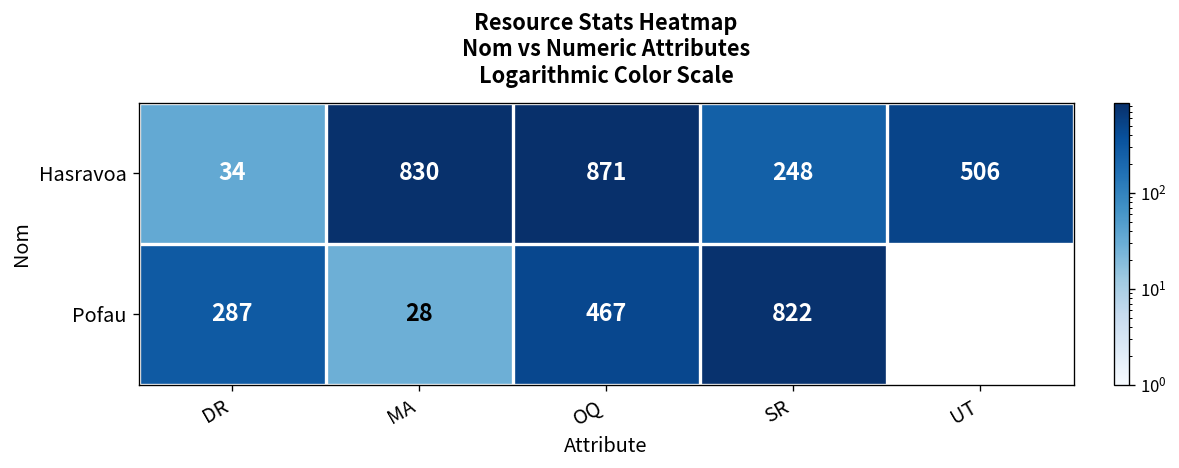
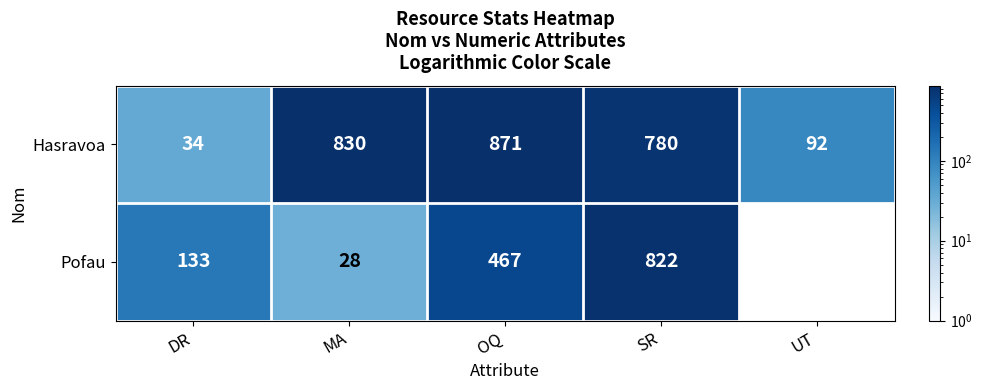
Hasravoa, SR: 248 -> 780
Hasravoa, UT: 506 -> 92
Pofau, DR: 287 -> 133
